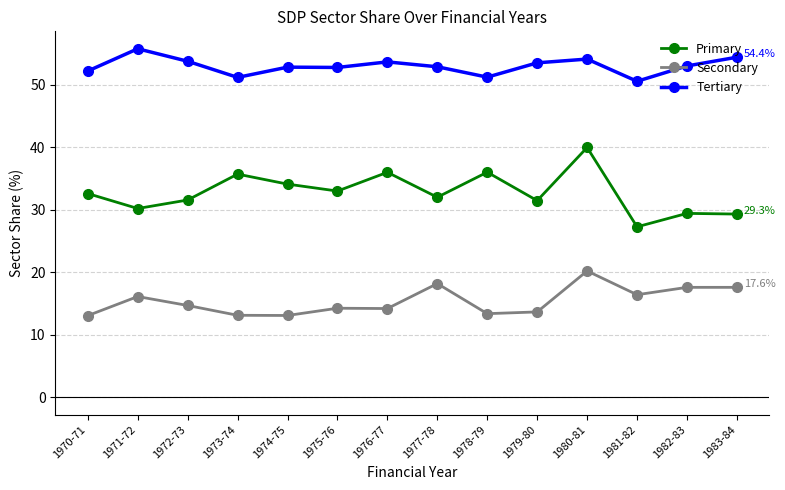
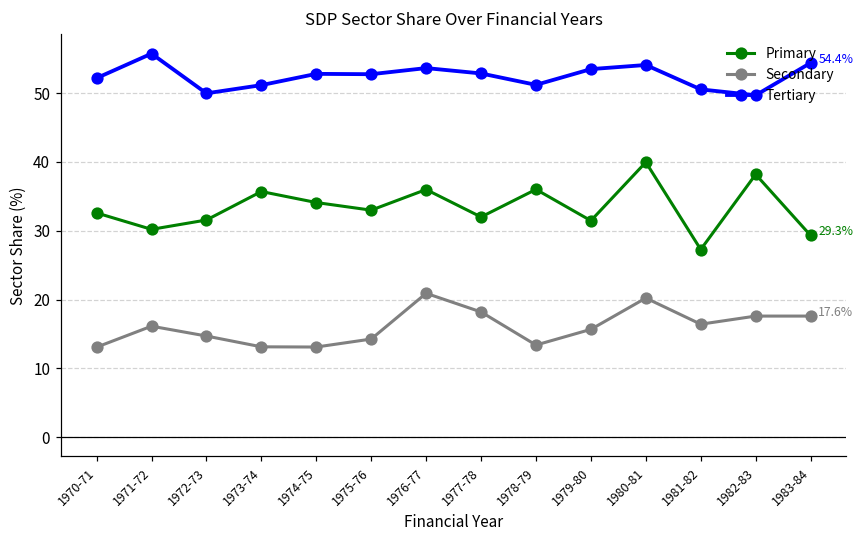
Tertiary, 1972-73: 54 -> 50
Secondary, 1976-77: 14 -> 21
Secondary, 1979-80: 14 -> 16
Primary, 1982-83: 29 -> 38
Tertiary, 1982-83: 53 -> 50
